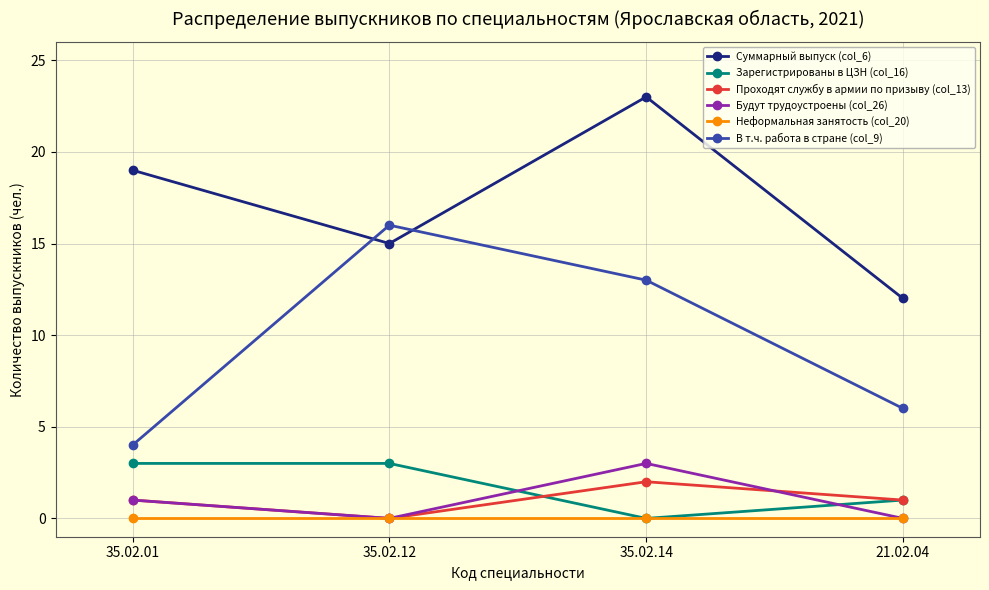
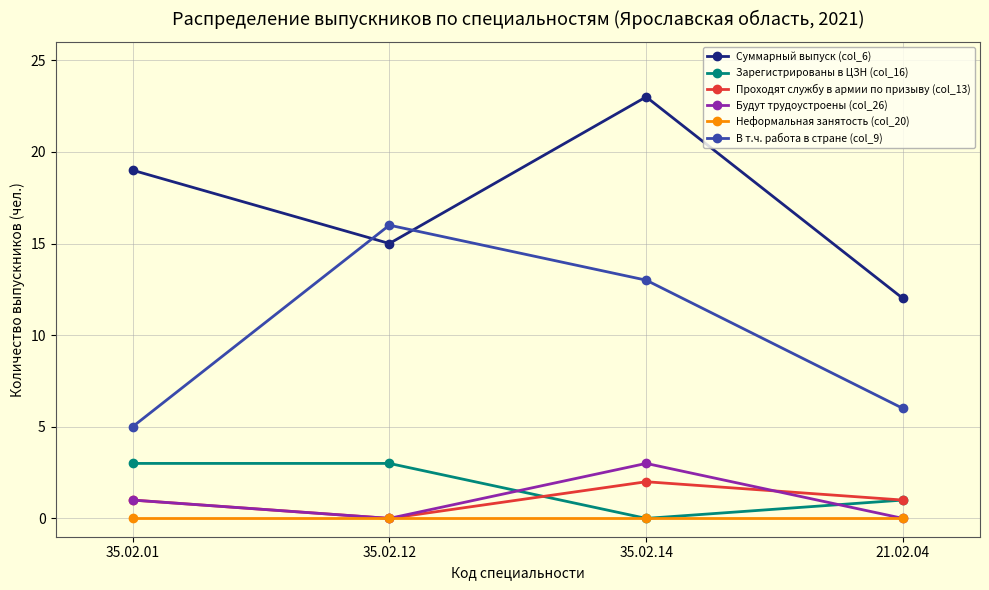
В т.ч. работа в стране (col_9), 35.02.01: 4 -> 5
